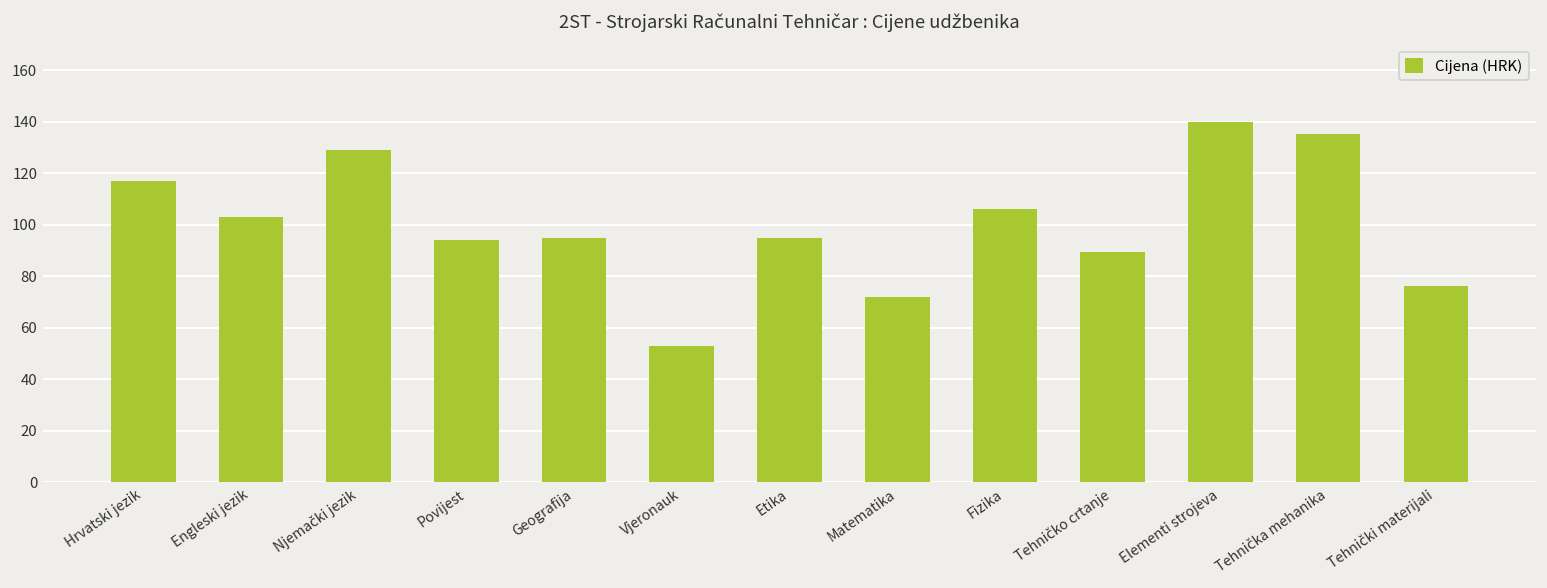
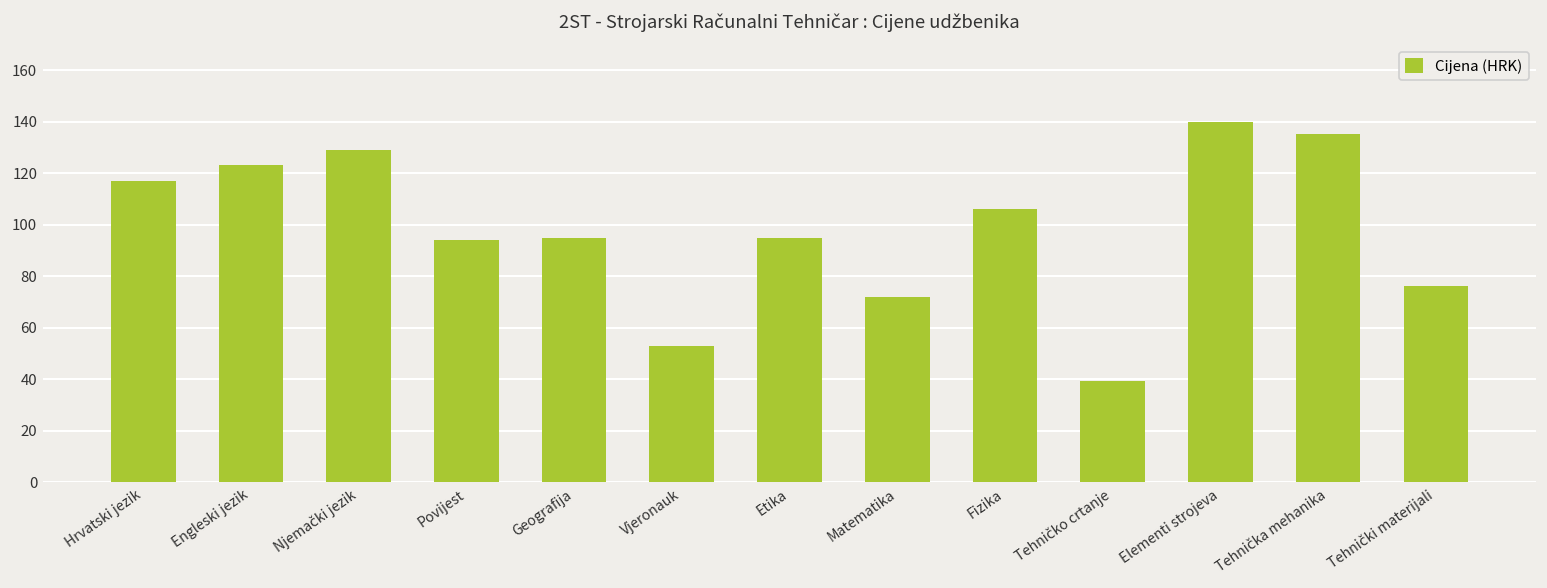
Engleski jezik: 103 -> 123
Tehničko crtanje: 89 -> 39
